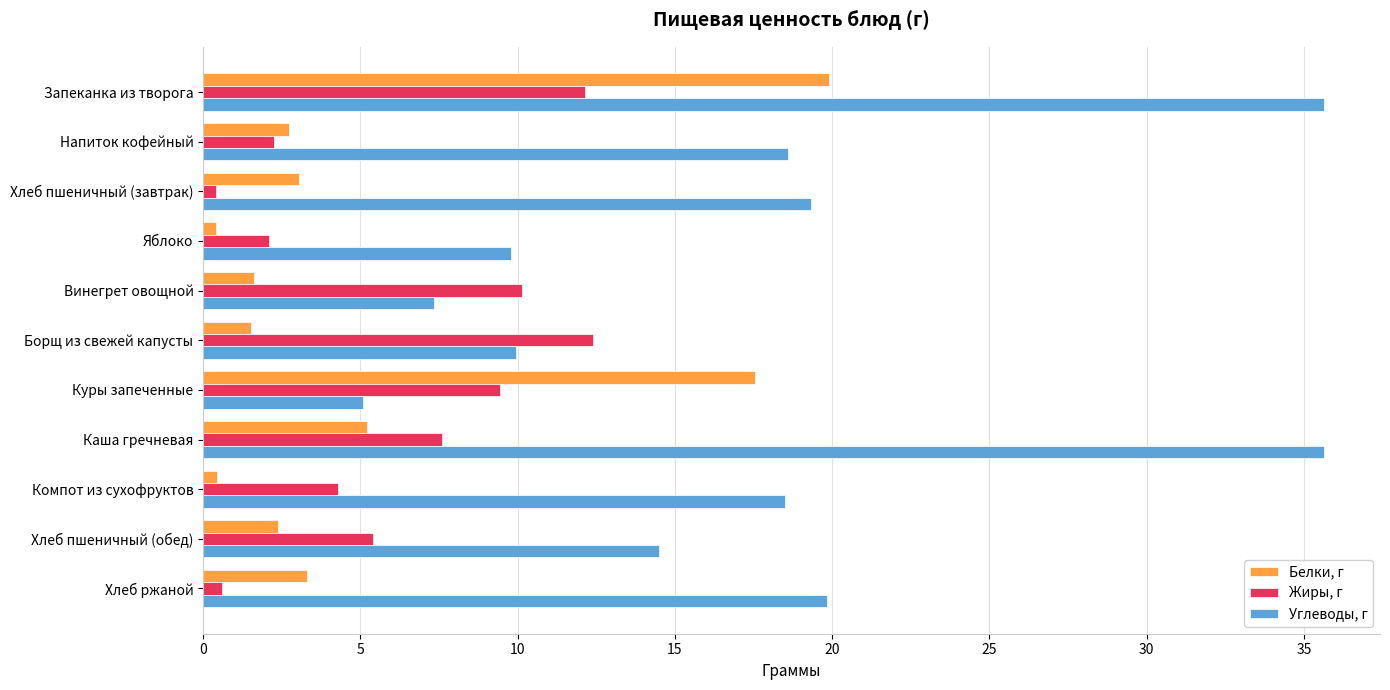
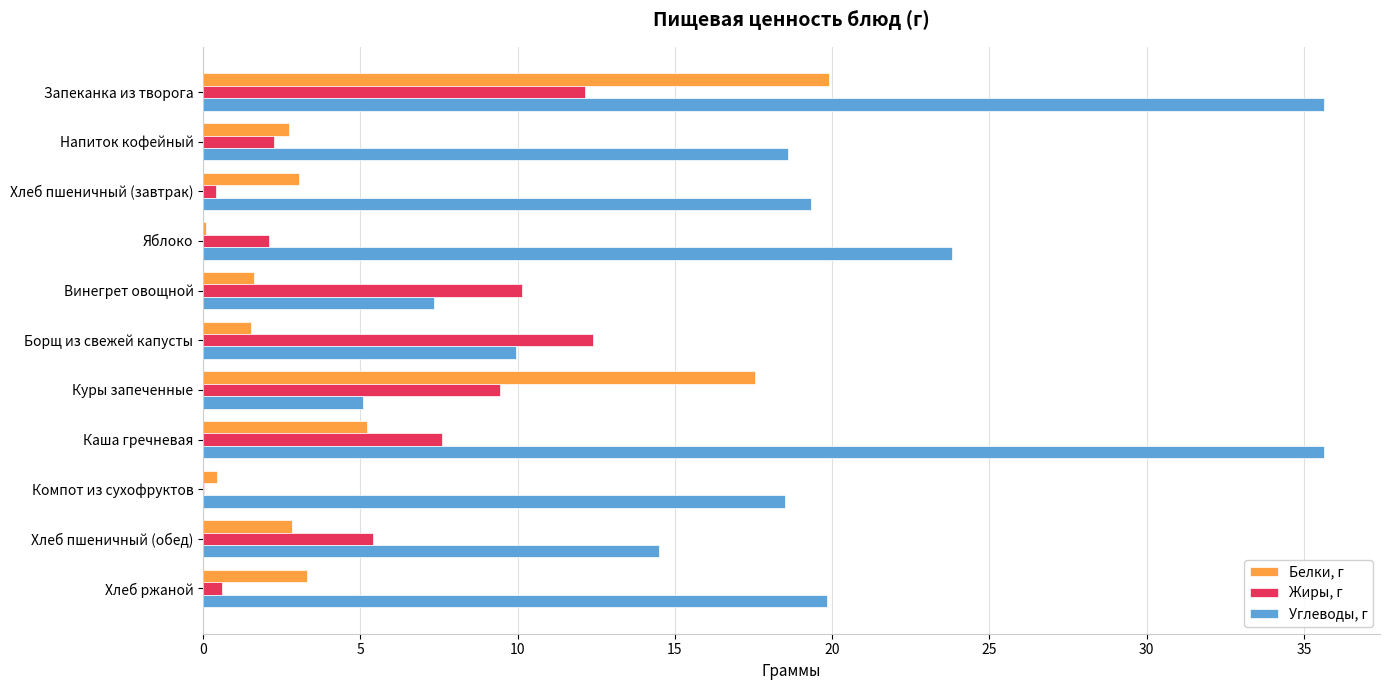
Белки, г, Яблоко: 0.4 -> 0.1
Углеводы, г, Яблоко: 9.8 -> 23.8
Жиры, г, Компот из сухофруктов: 4.3 -> 0.0
Белки, г, Хлеб пшеничный (обед): 2.4 -> 2.8
